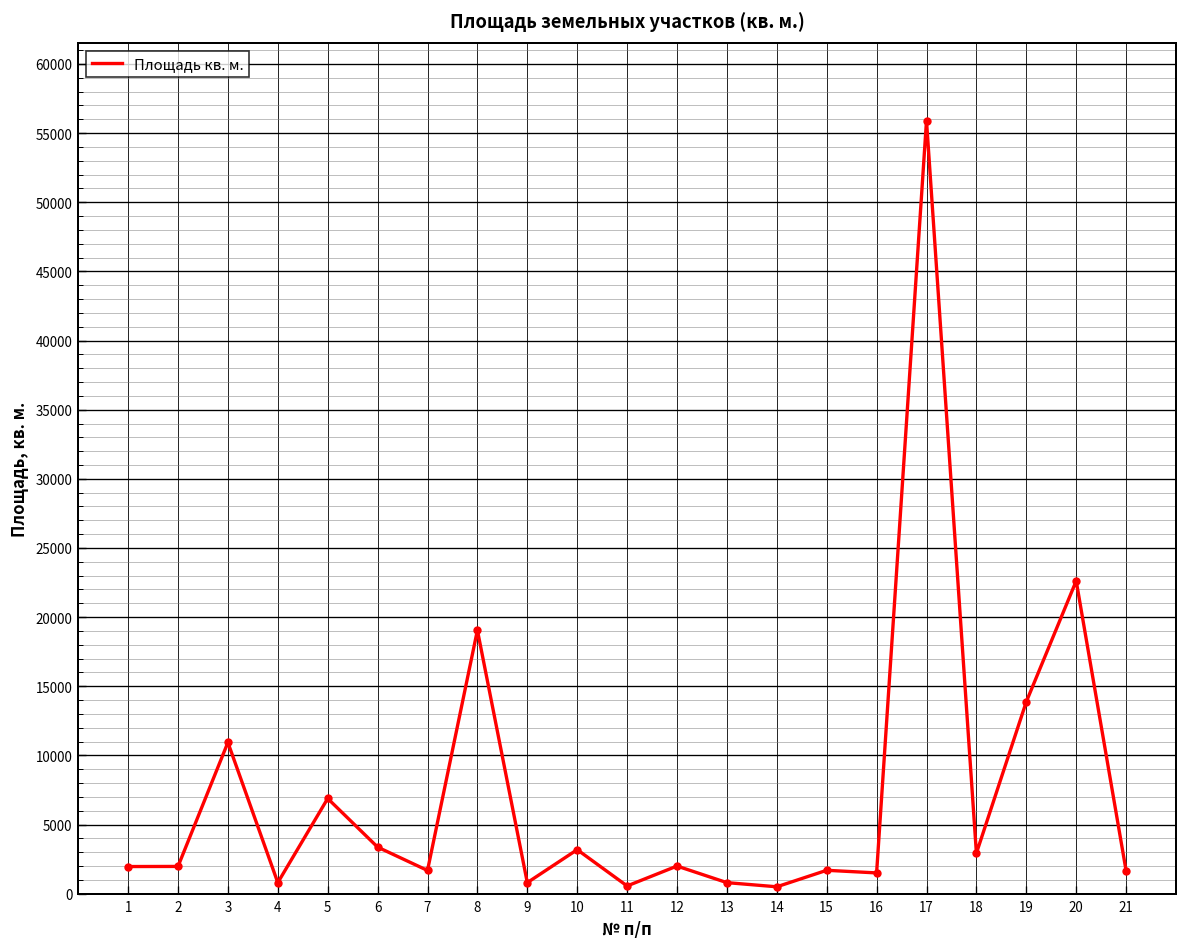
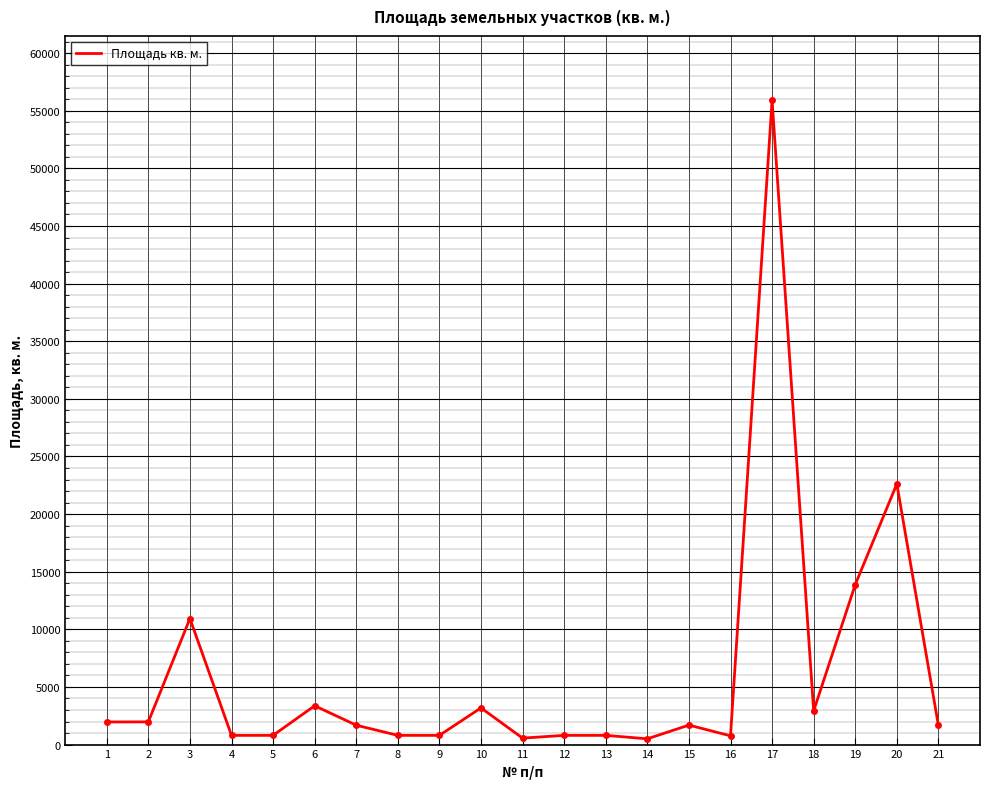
5: 6900 -> 800
8: 19100 -> 800
12: 2000 -> 800
16: 1500 -> 800
